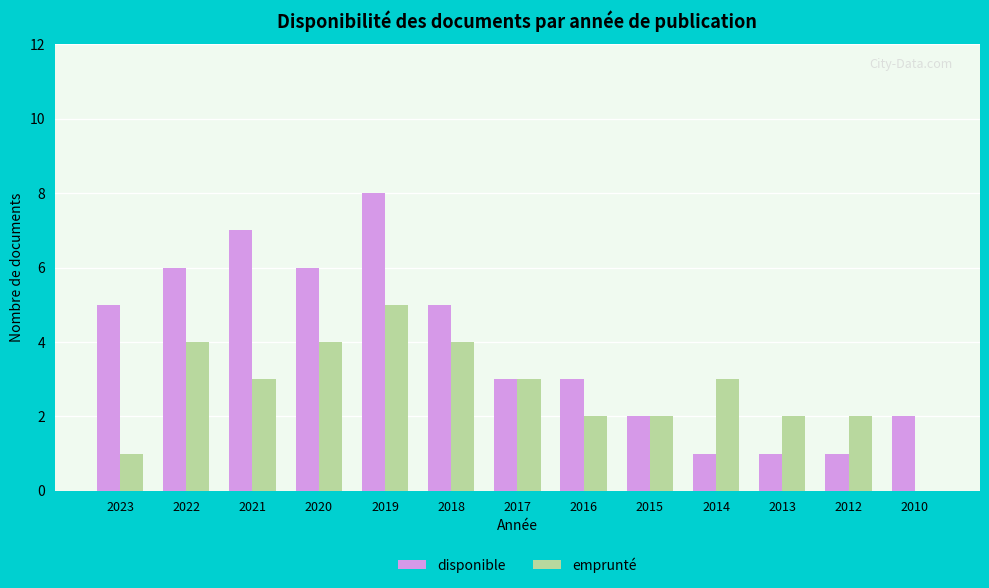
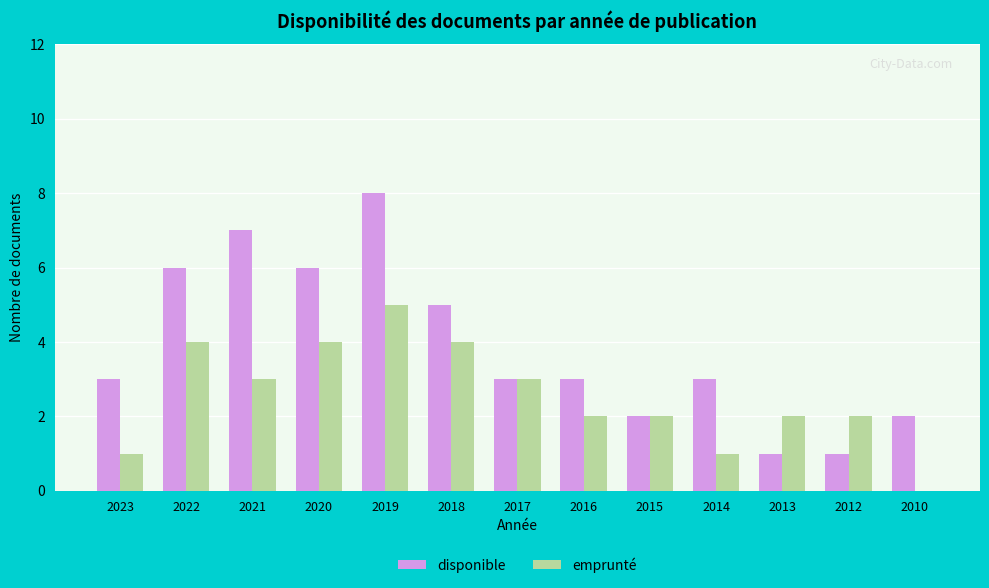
disponible, 2023: 5 -> 3
disponible, 2014: 1 -> 3
emprunté, 2014: 3 -> 1
